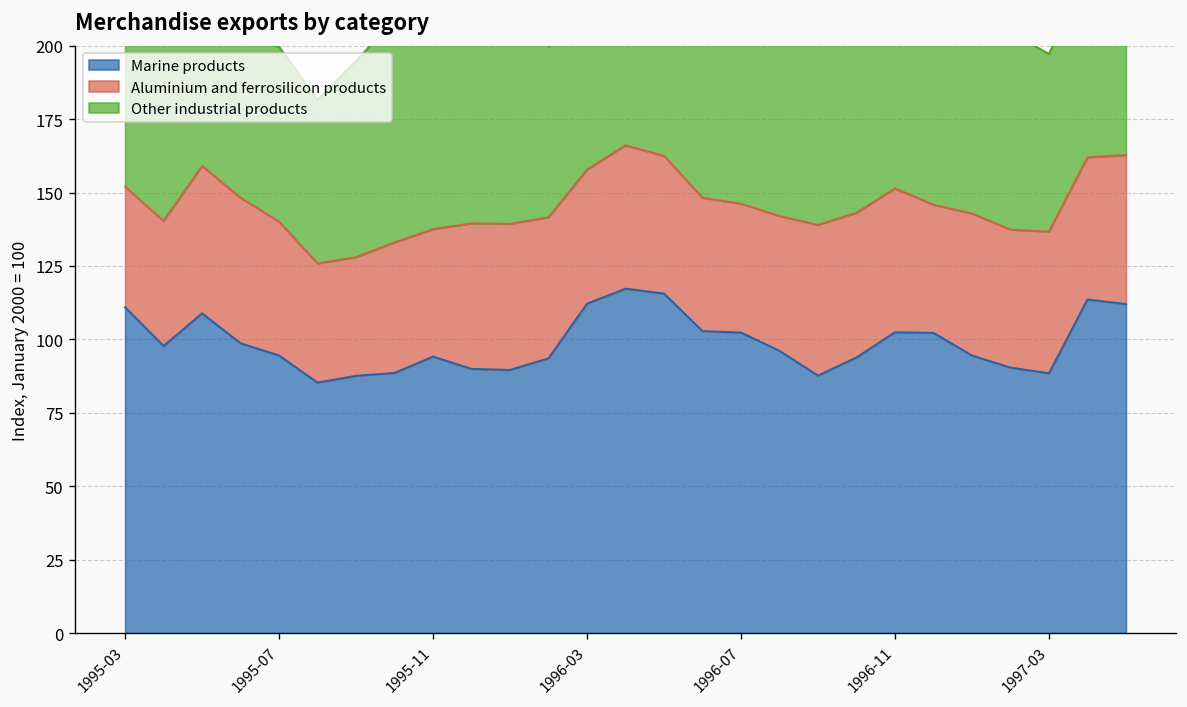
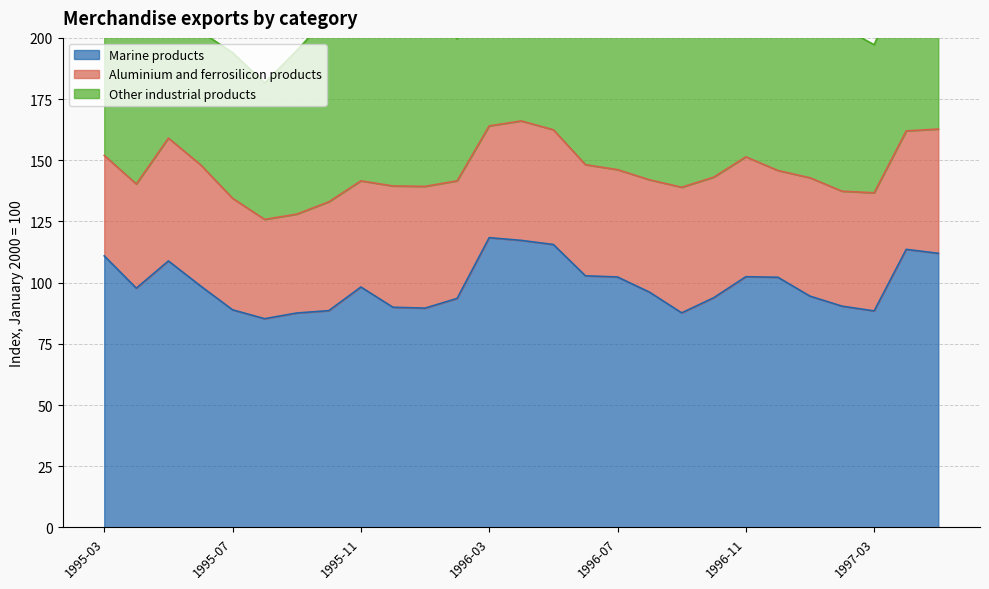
Marine products, 1995-07: 95 -> 89
Marine products, 1995-11: 94 -> 98
Marine products, 1996-03: 112 -> 118
